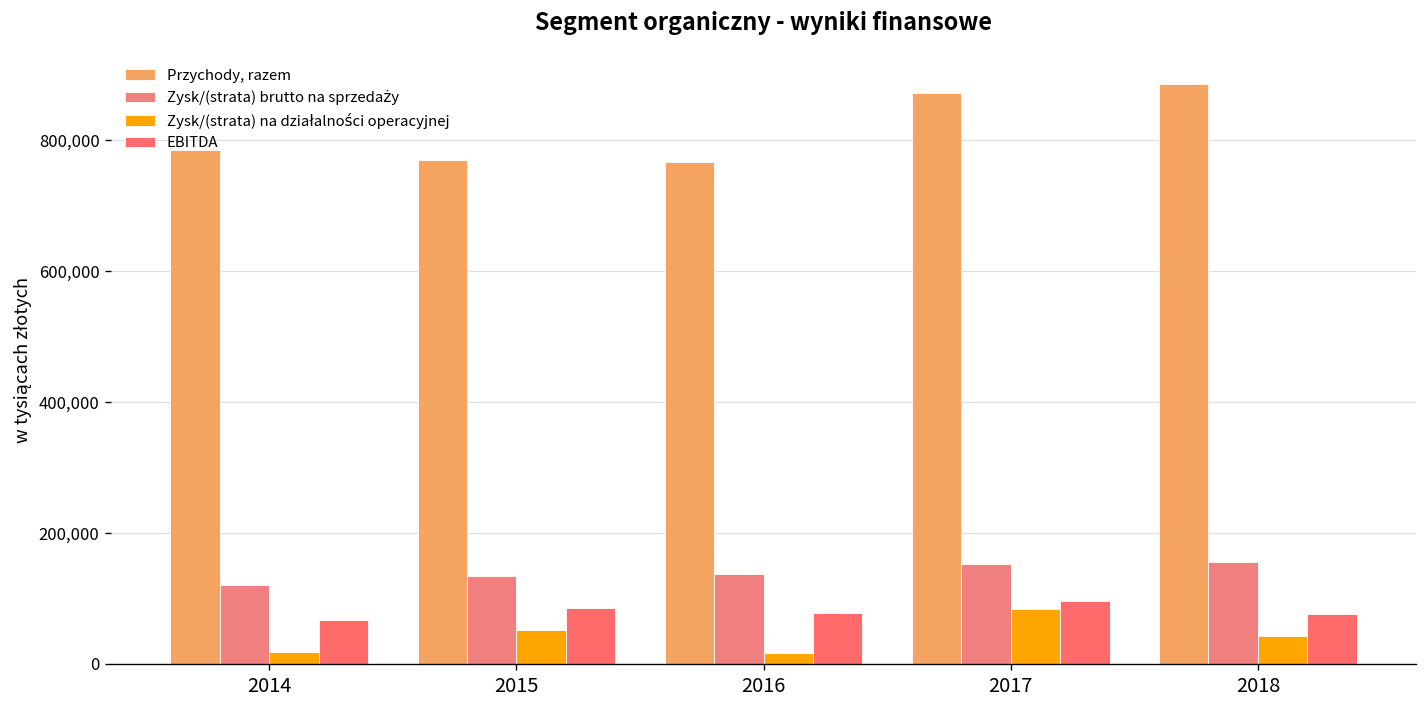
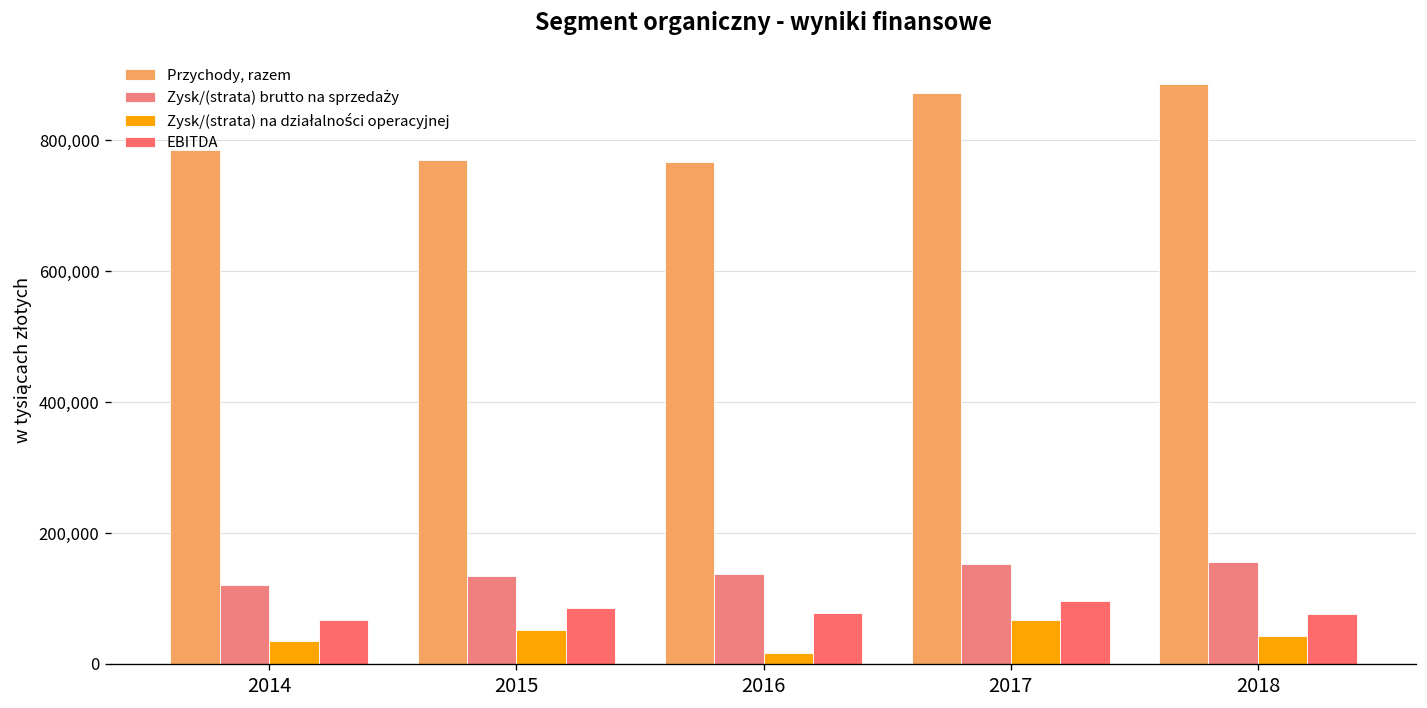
Zysk/(strata) na działalności operacyjnej, 2014: 20,000 -> 40,000
Zysk/(strata) na działalności operacyjnej, 2017: 80,000 -> 70,000
